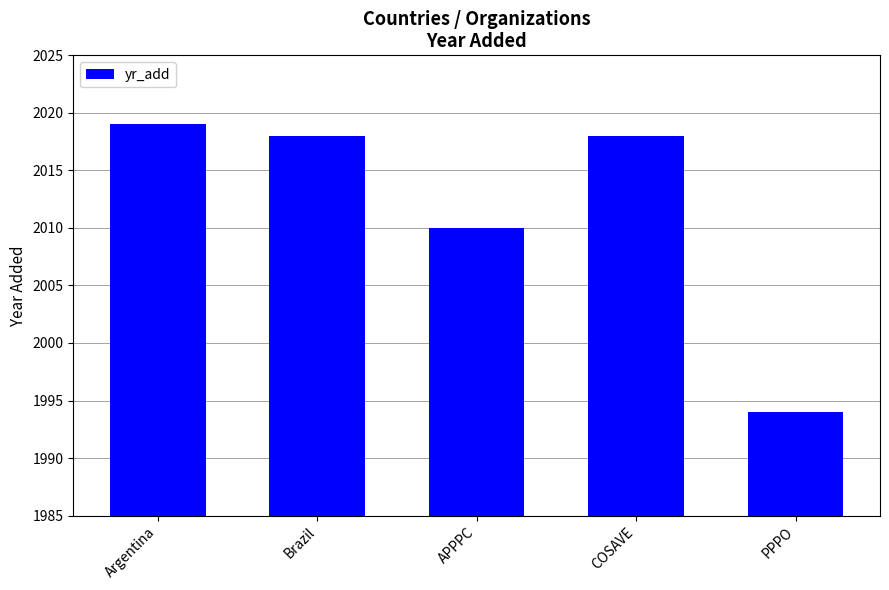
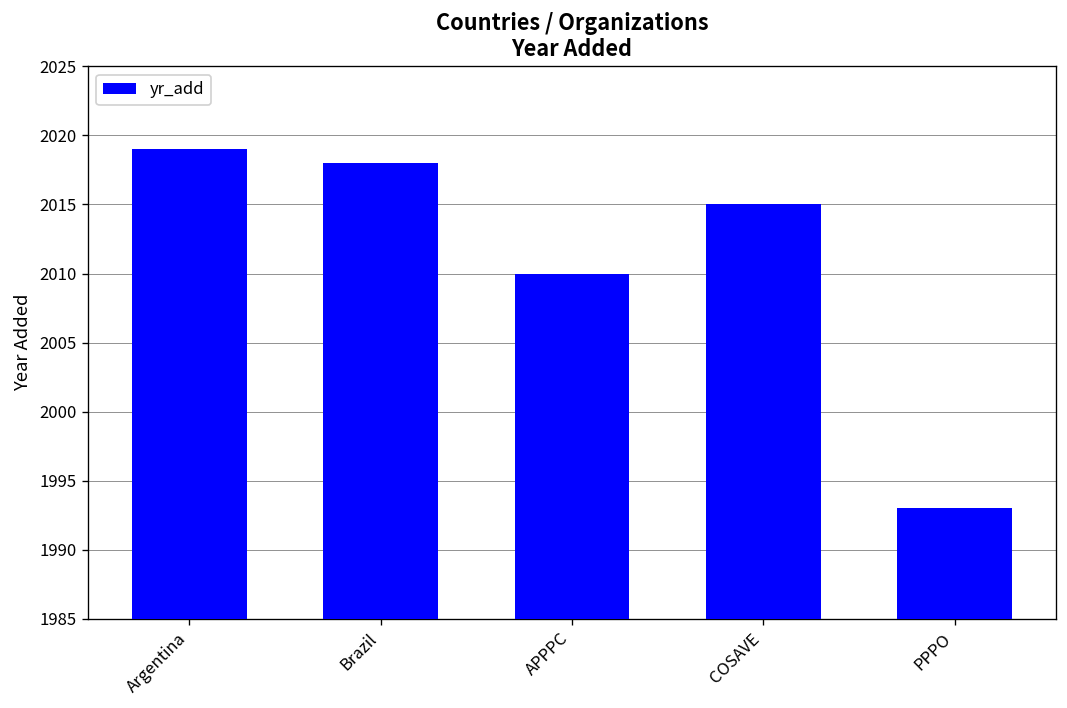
COSAVE: 2018 -> 2015
PPPO: 1994 -> 1993
